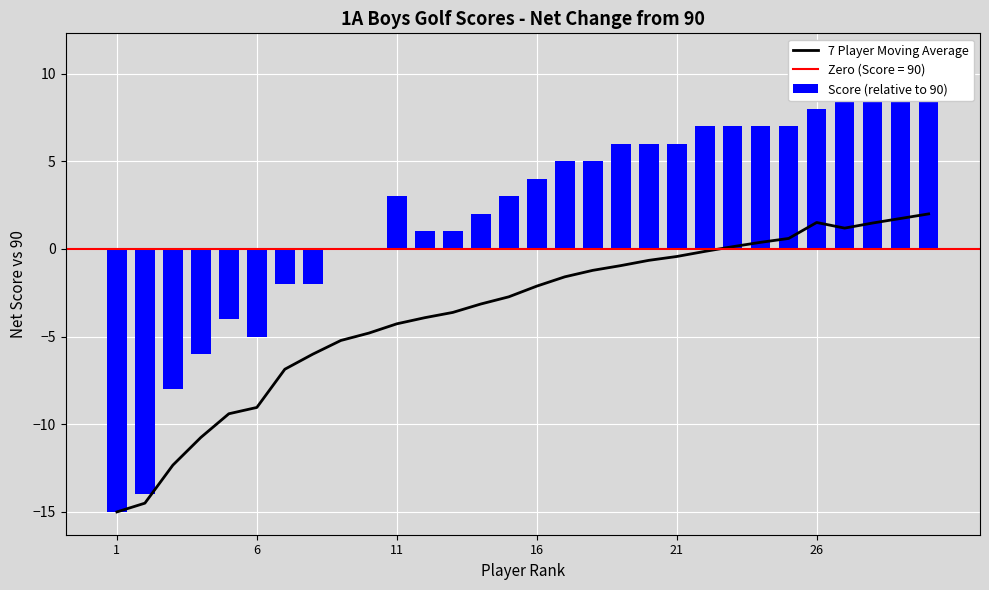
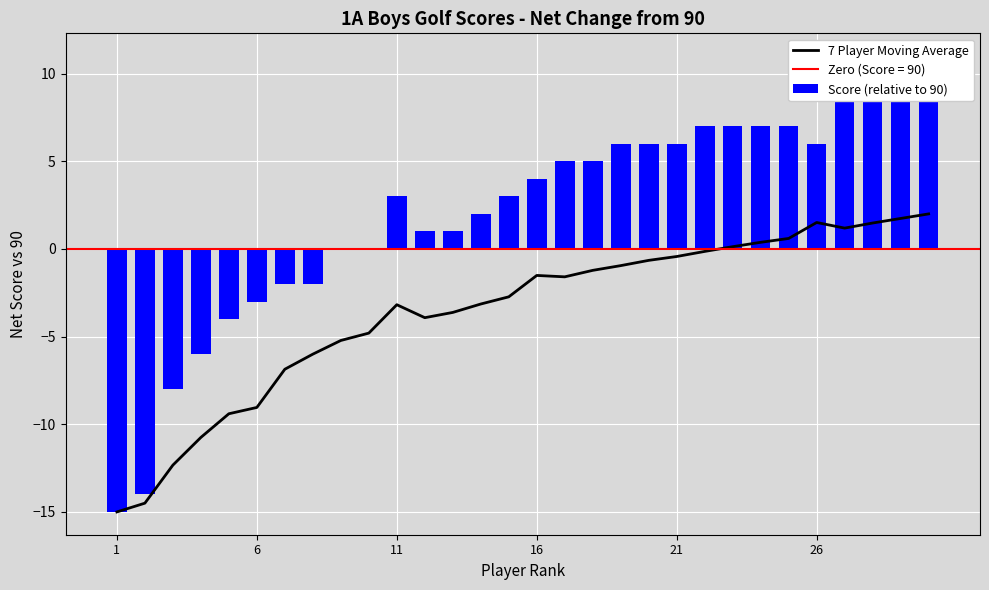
Score (relative to 90), 6: -5.0 -> -3.0
7 Player Moving Average, 11: -4.3 -> -3.2
7 Player Moving Average, 16: -2.1 -> -1.5
Score (relative to 90), 26: 8.0 -> 6.0
